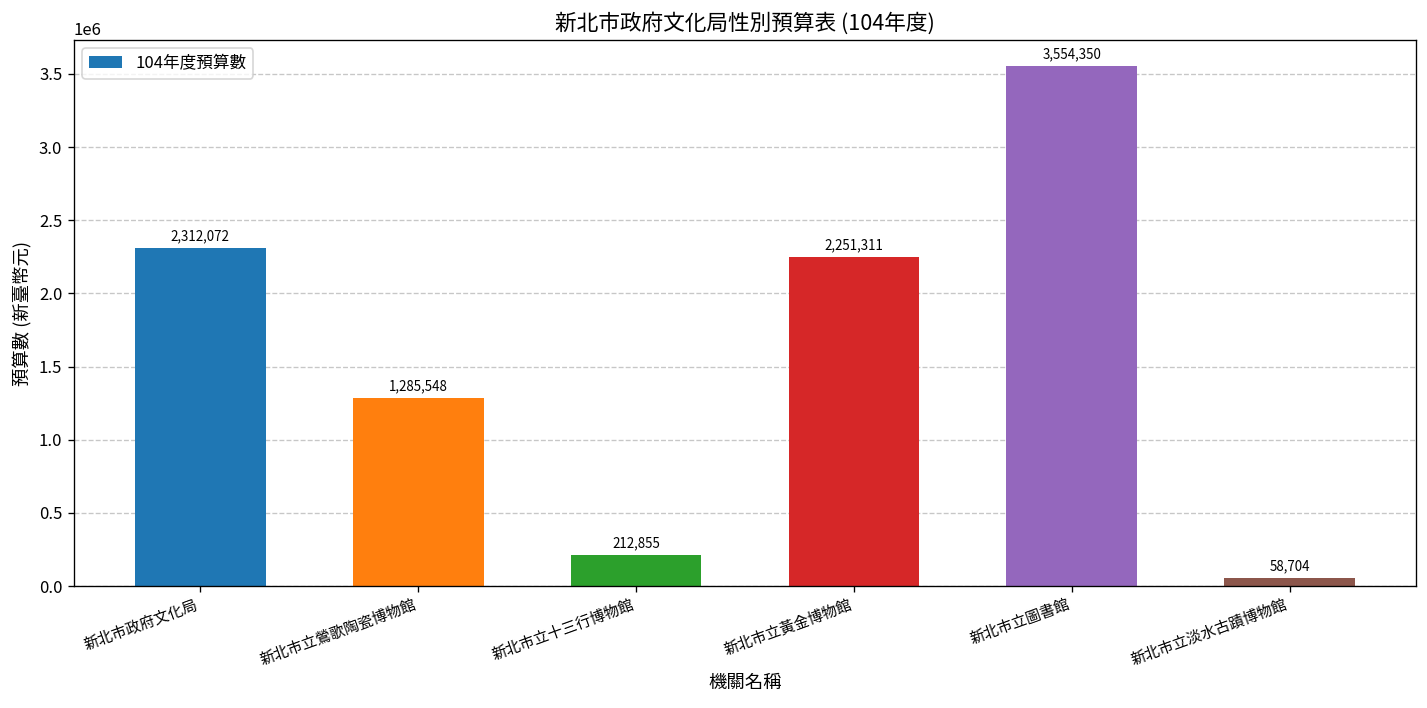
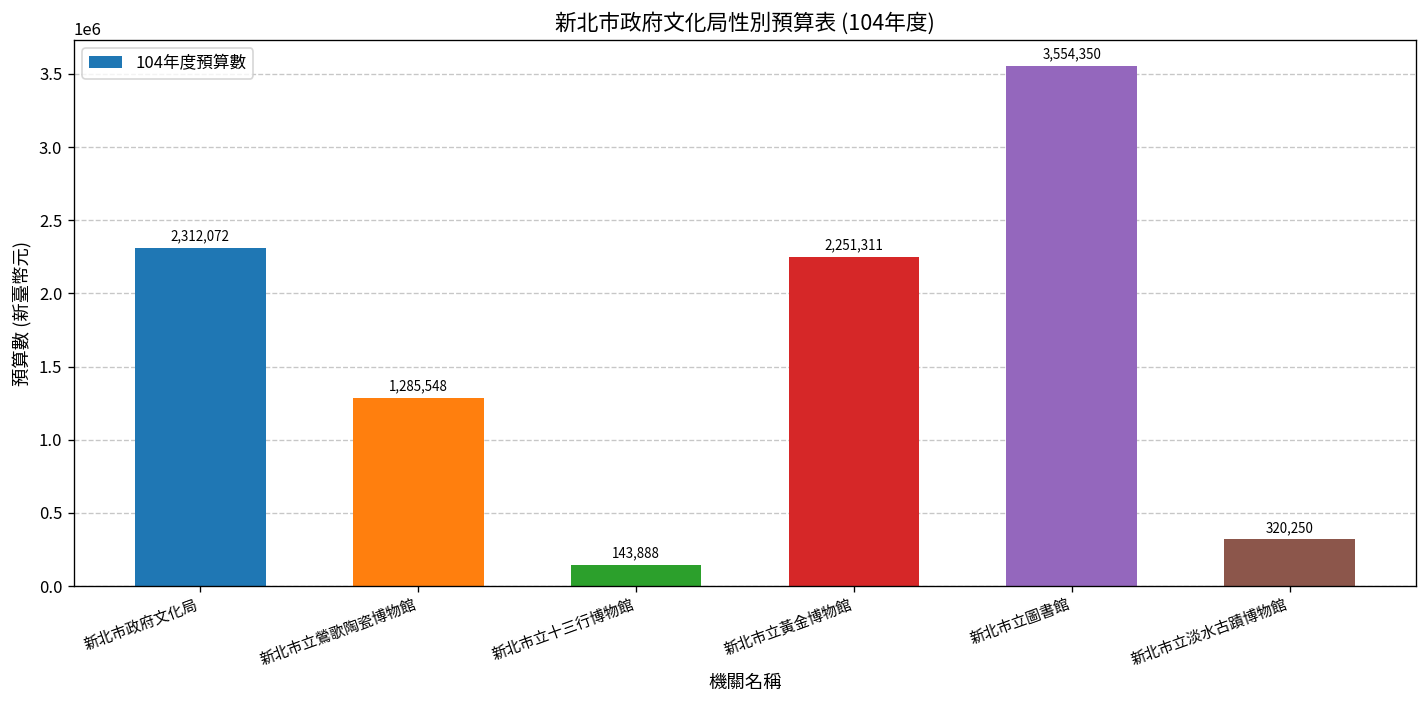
新北市立十三行博物館: 212,855 -> 143,888
新北市立淡水古蹟博物館: 58,704 -> 320,250
